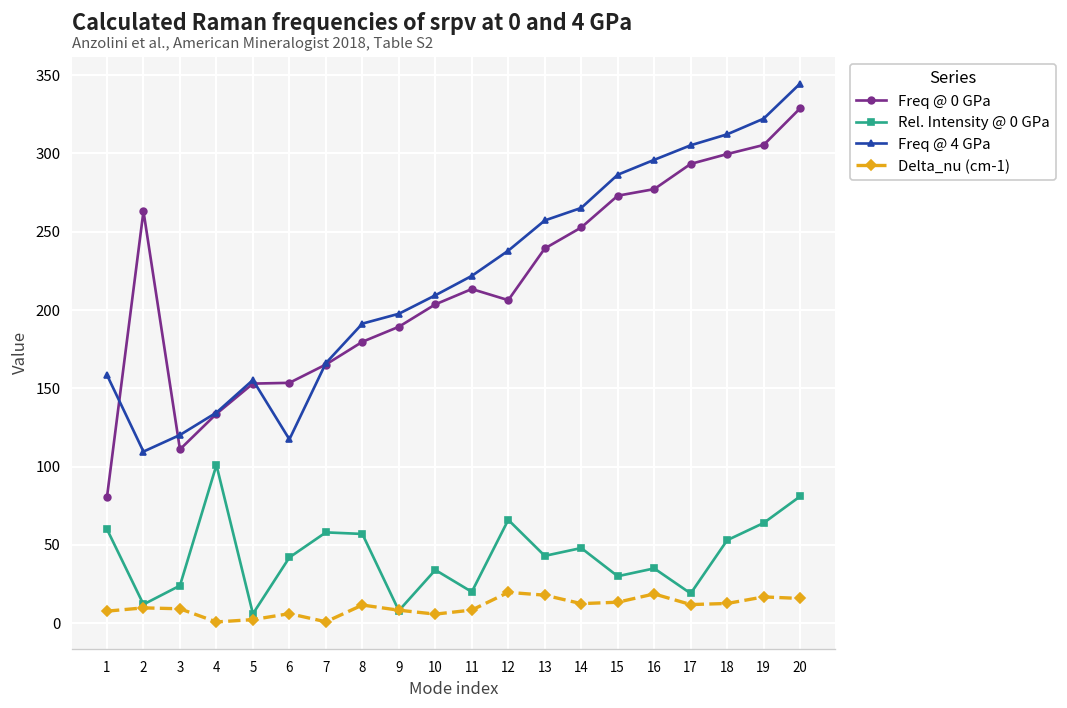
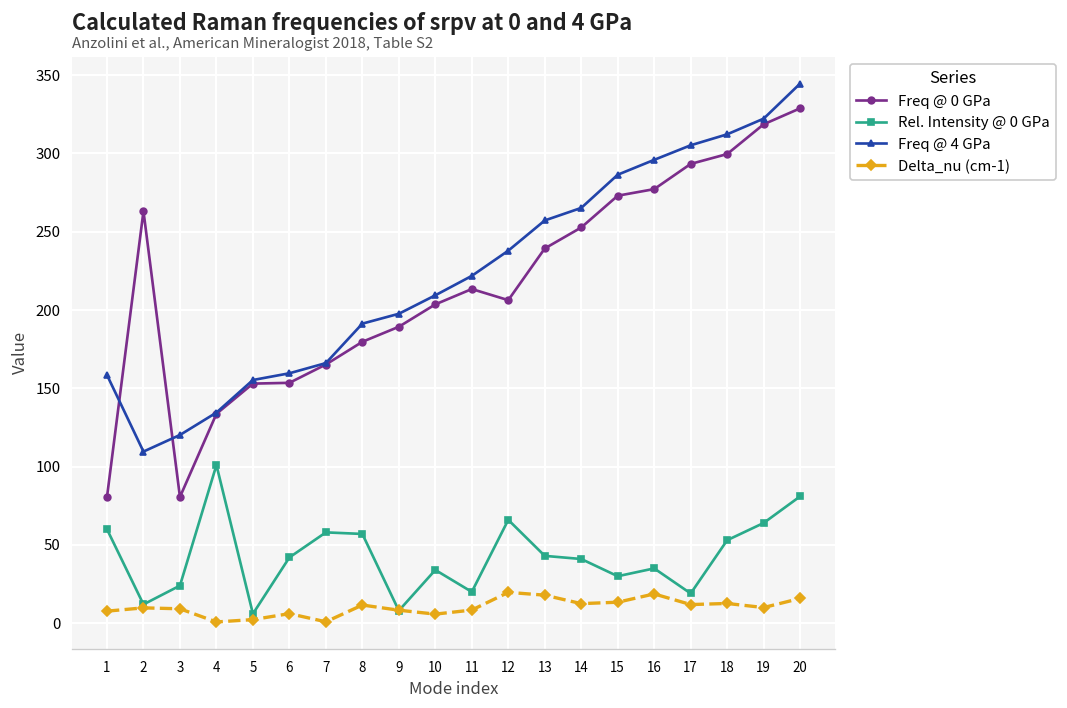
Freq @ 0 GPa, 3: 111 -> 81
Freq @ 4 GPa, 6: 117 -> 160
Rel. Intensity @ 0 GPa, 14: 48 -> 41
Freq @ 0 GPa, 19: 305 -> 319
Delta_nu (cm-1), 19: 17 -> 10
